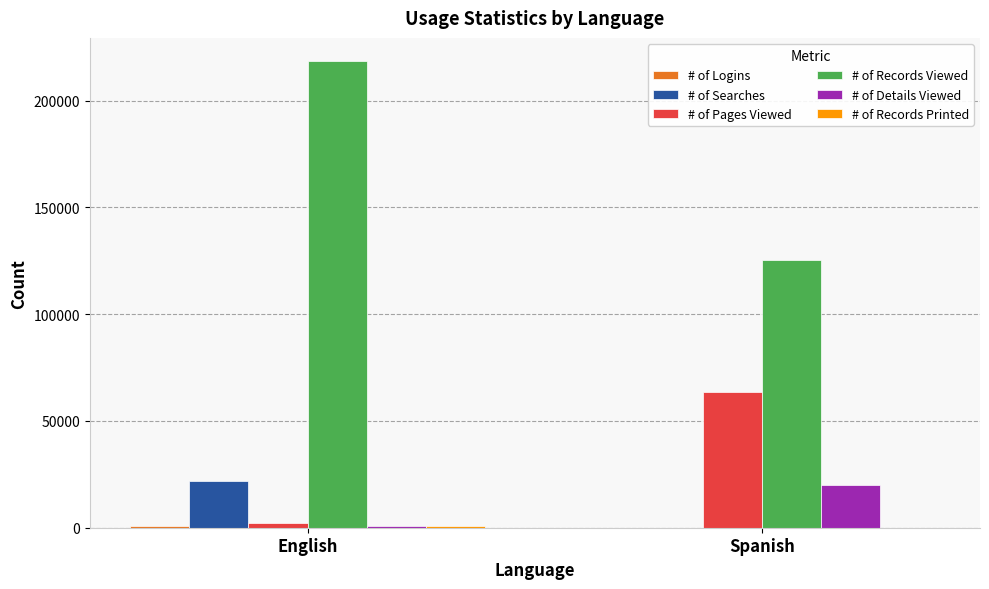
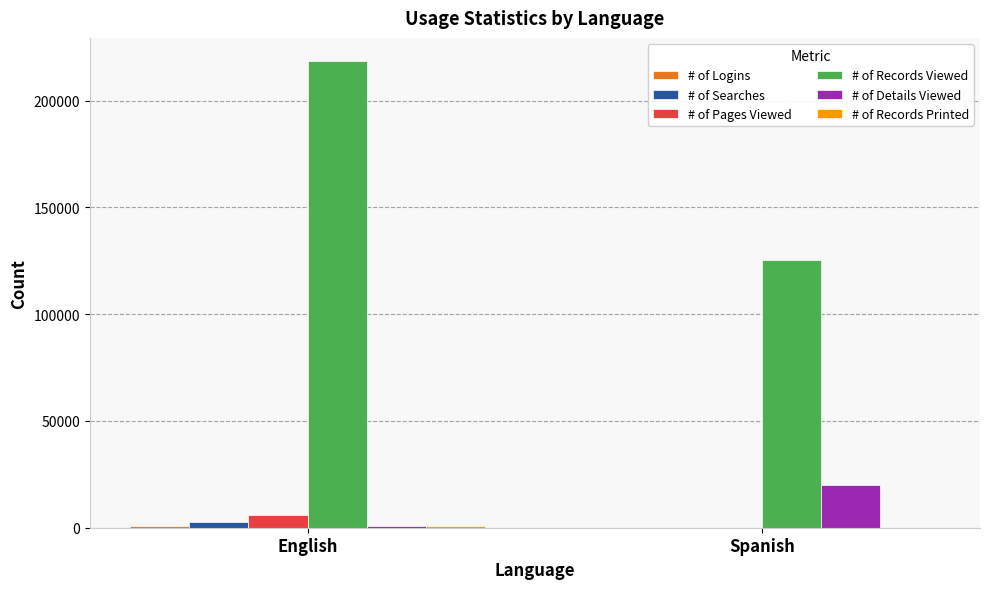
# of Searches, English: 22000 -> 3000
# of Pages Viewed, English: 2000 -> 6000
# of Pages Viewed, Spanish: 63000 -> 0
